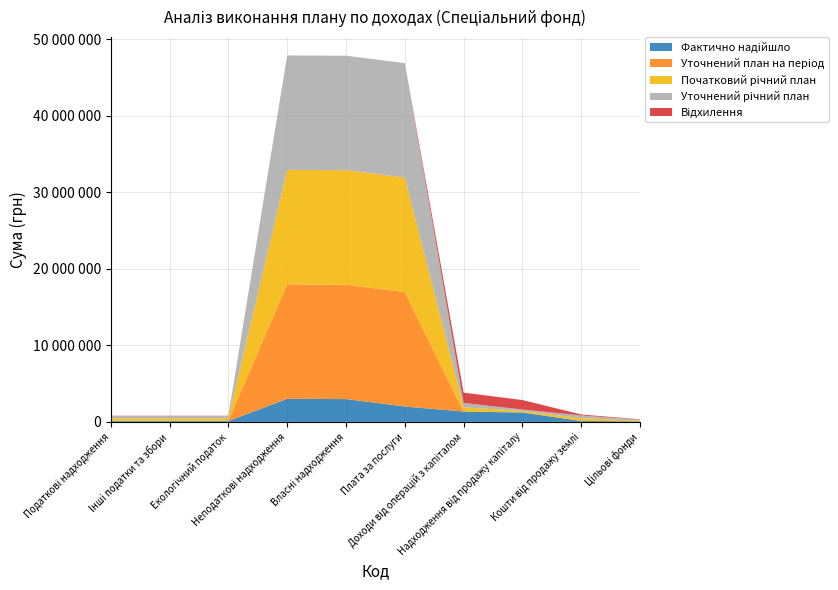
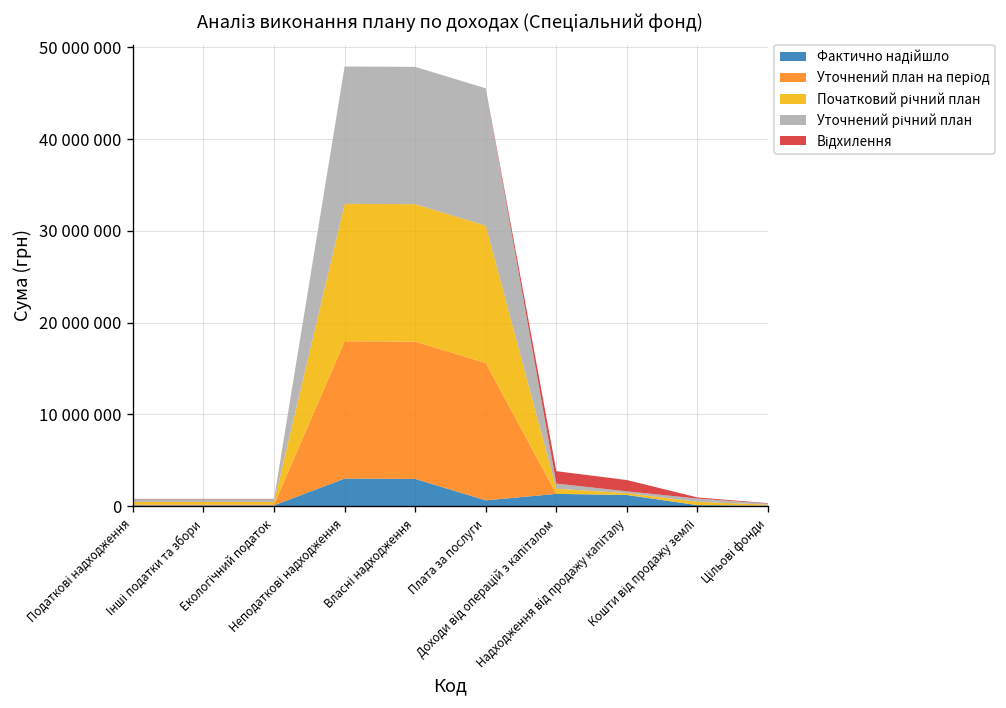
Фактично надійшло, Плата за послуги: 2000000 -> 1000000
